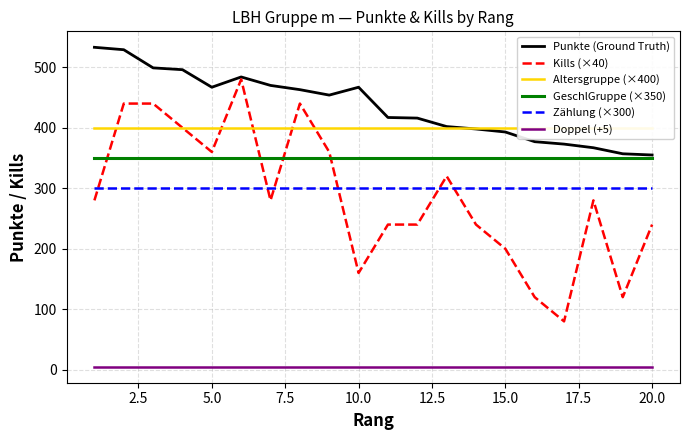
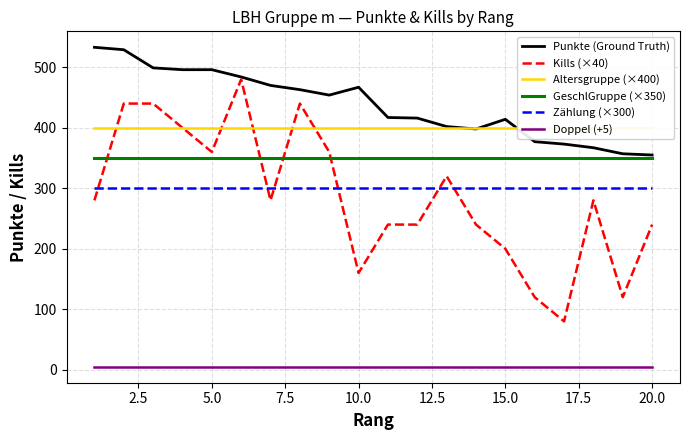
Punkte (Ground Truth), 5.0: 470 -> 500
Punkte (Ground Truth), 15.0: 390 -> 410
